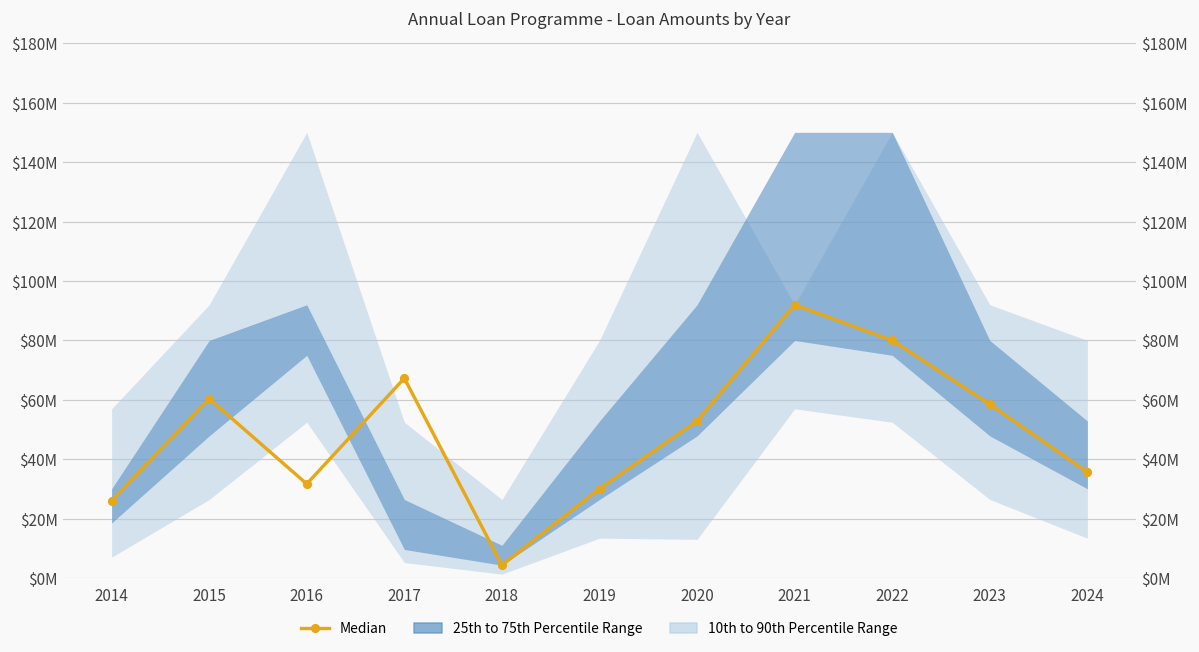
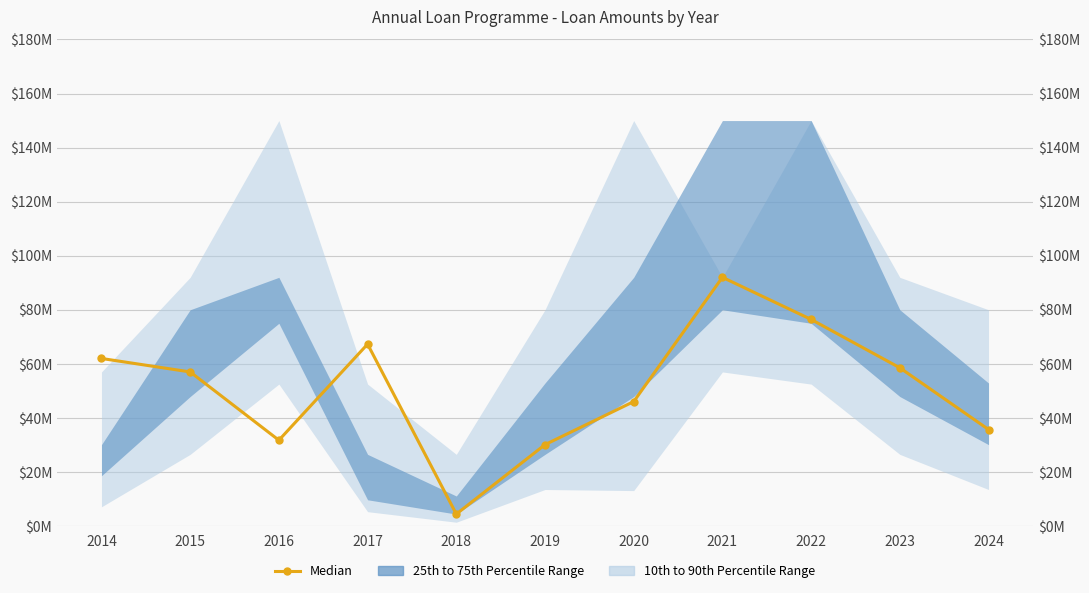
Median, 2014: $26000000 -> $62000000
Median, 2015: $60000000 -> $57000000
Median, 2020: $53000000 -> $46000000
Median, 2022: $80000000 -> $76000000
